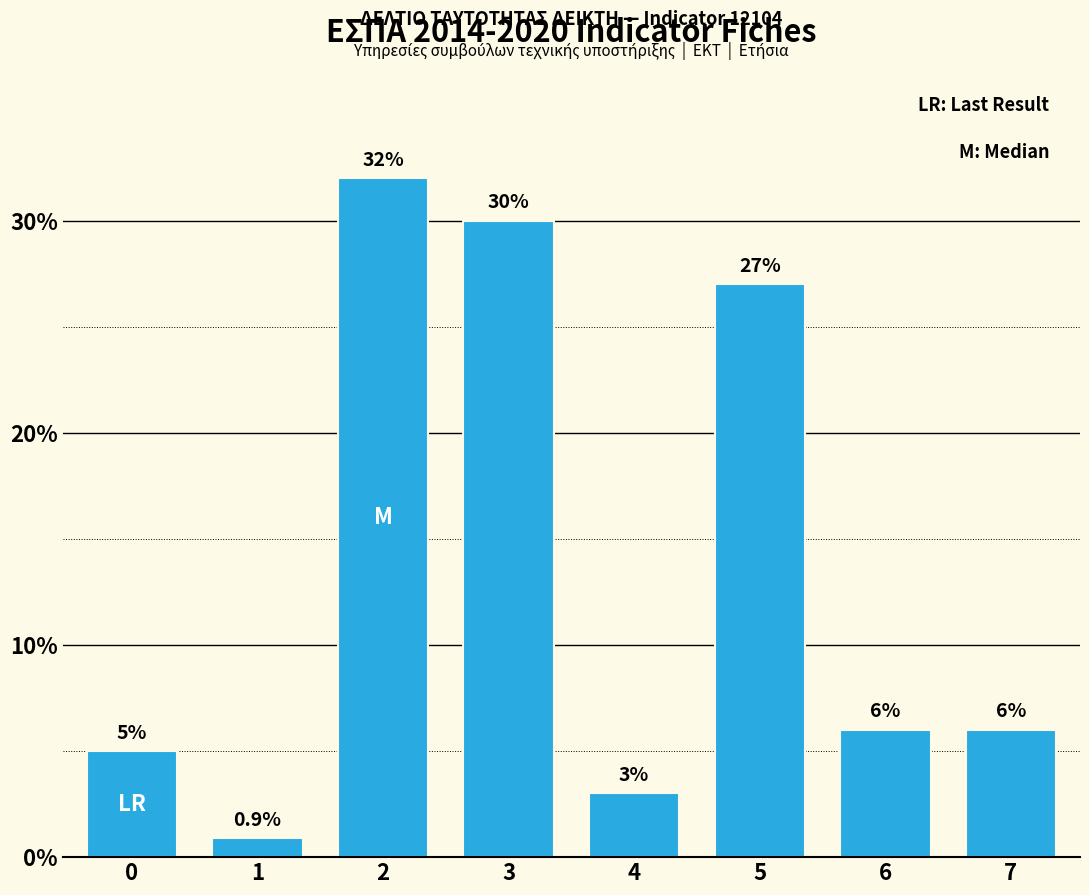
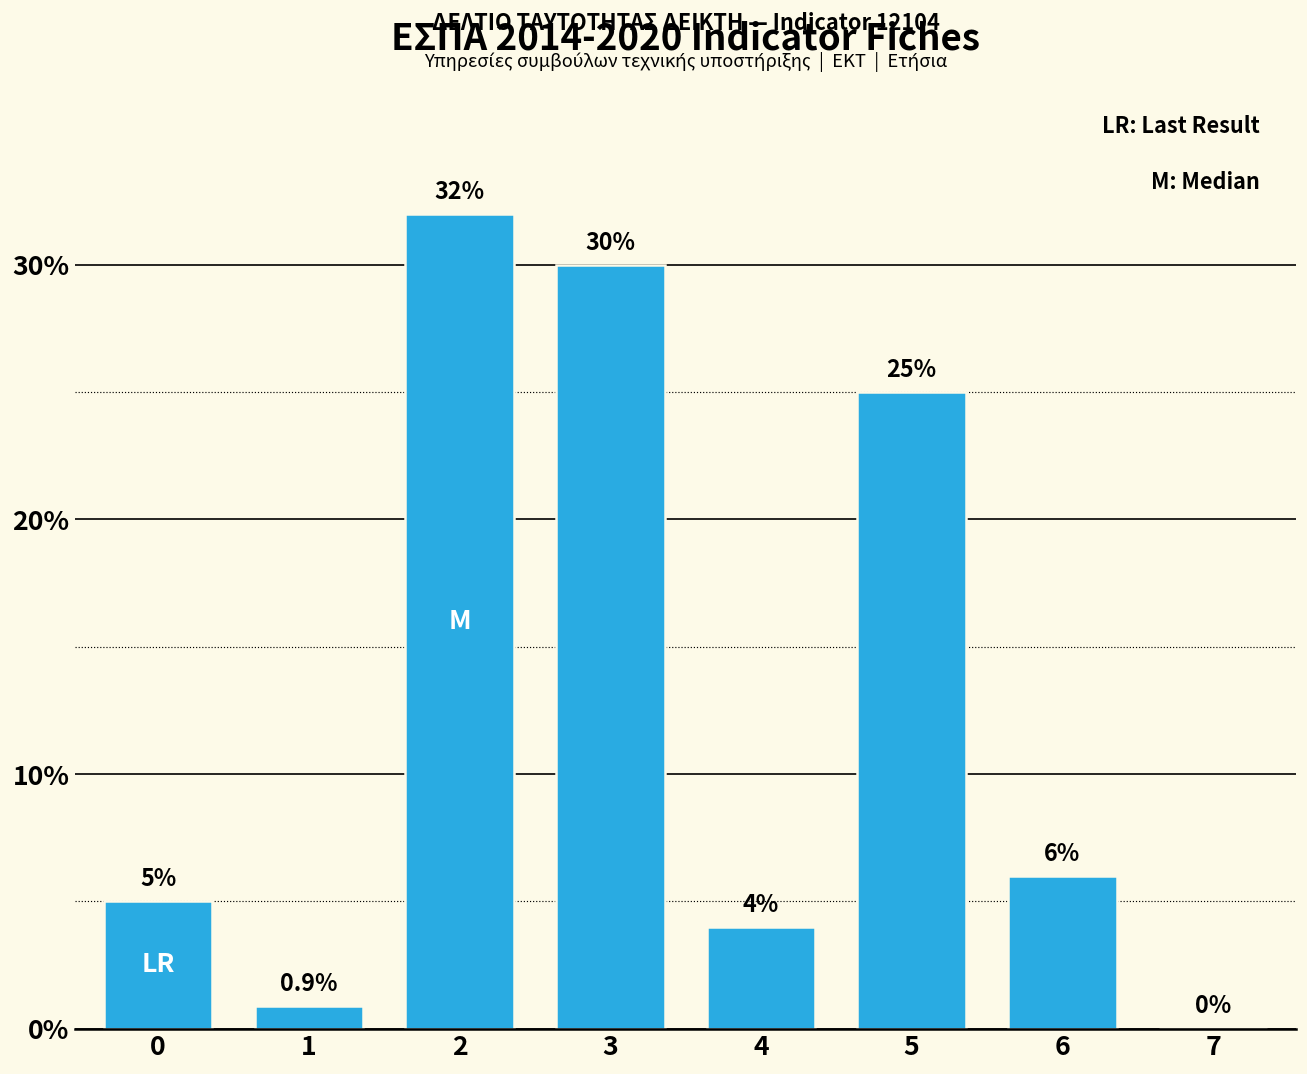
4: 3% -> 4%
5: 27% -> 25%
7: 6% -> 0%
